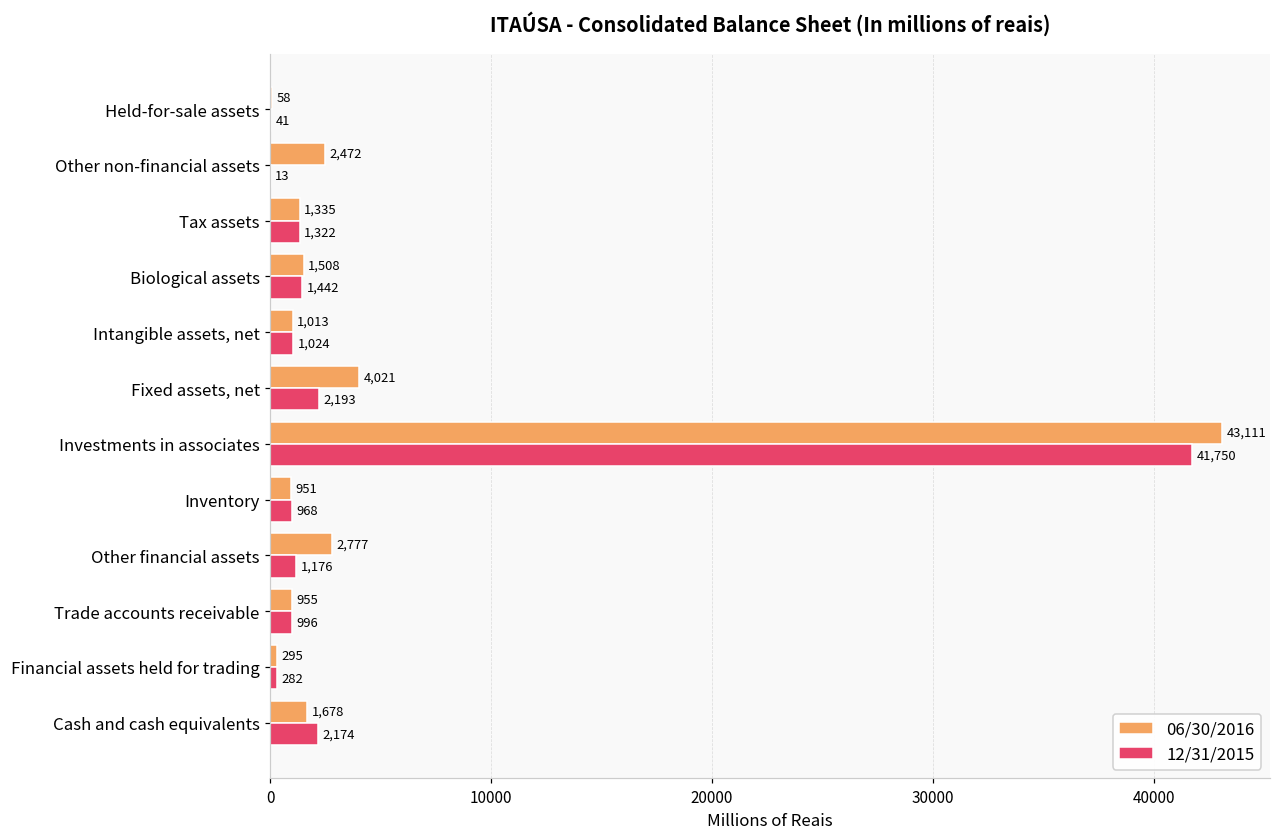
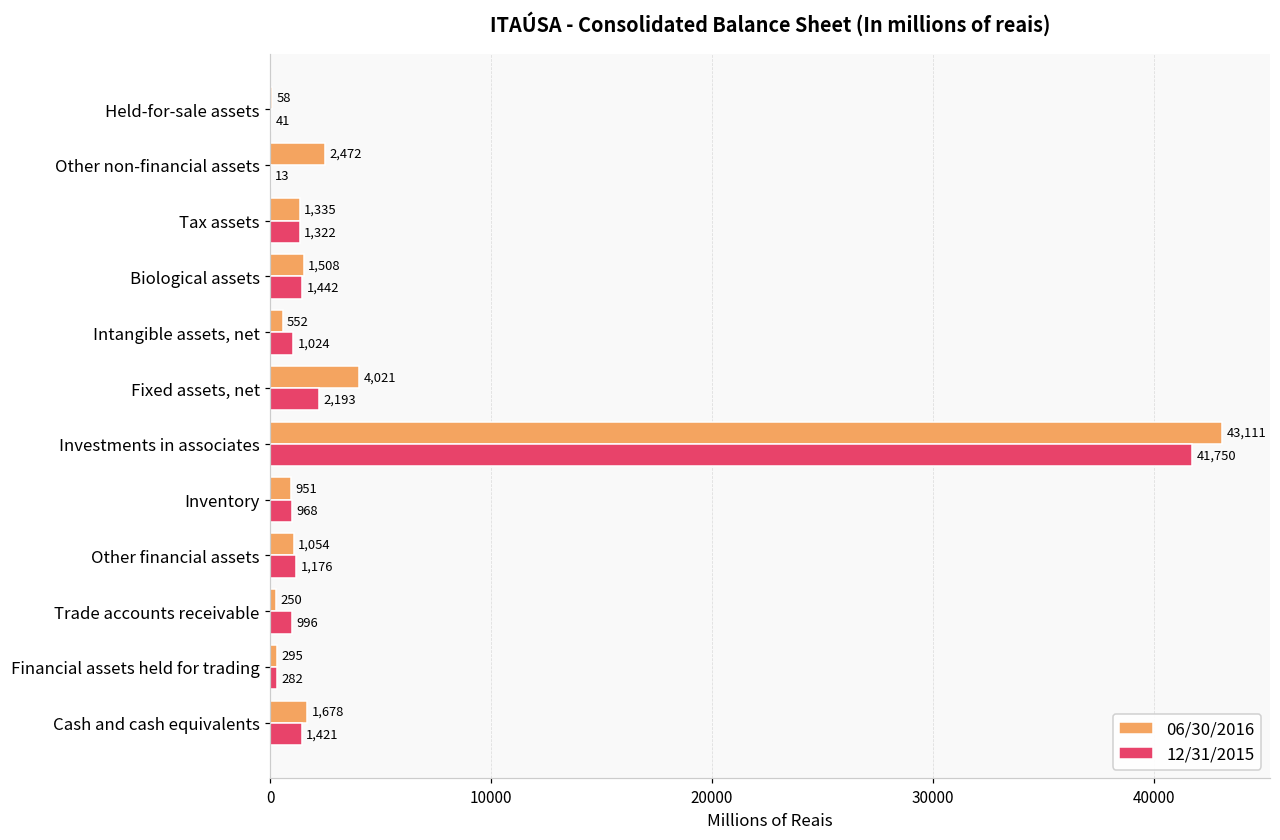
06/30/2016, Intangible assets, net: 1,013 -> 552
06/30/2016, Other financial assets: 2,777 -> 1,054
06/30/2016, Trade accounts receivable: 955 -> 250
12/31/2015, Cash and cash equivalents: 2,174 -> 1,421
